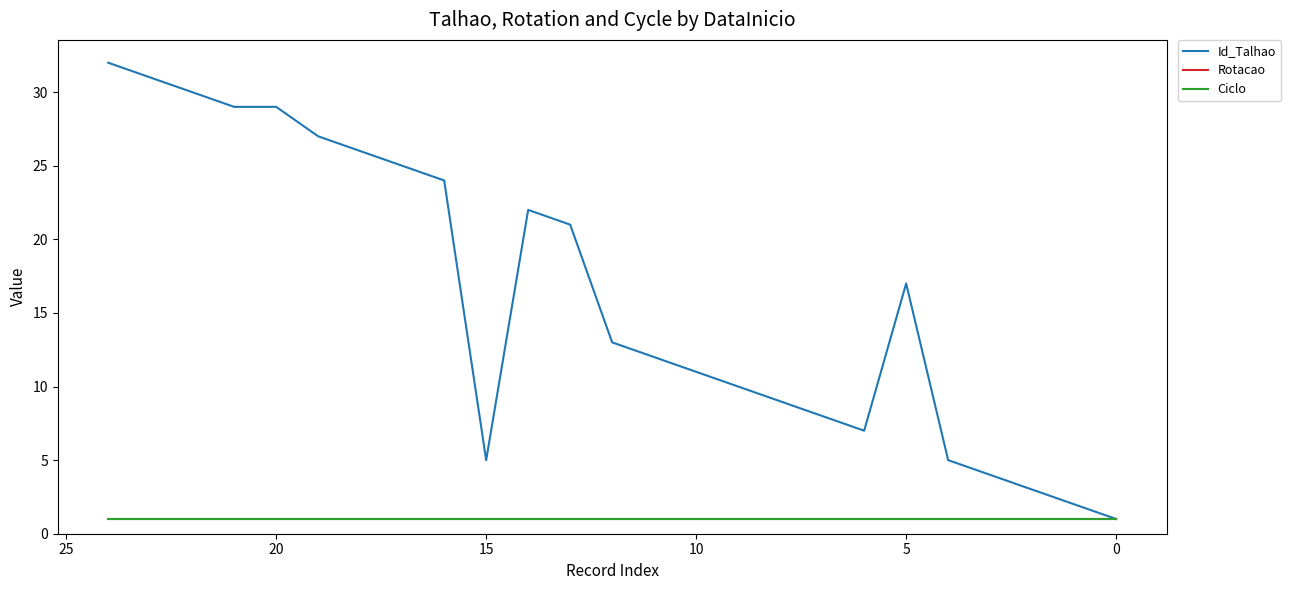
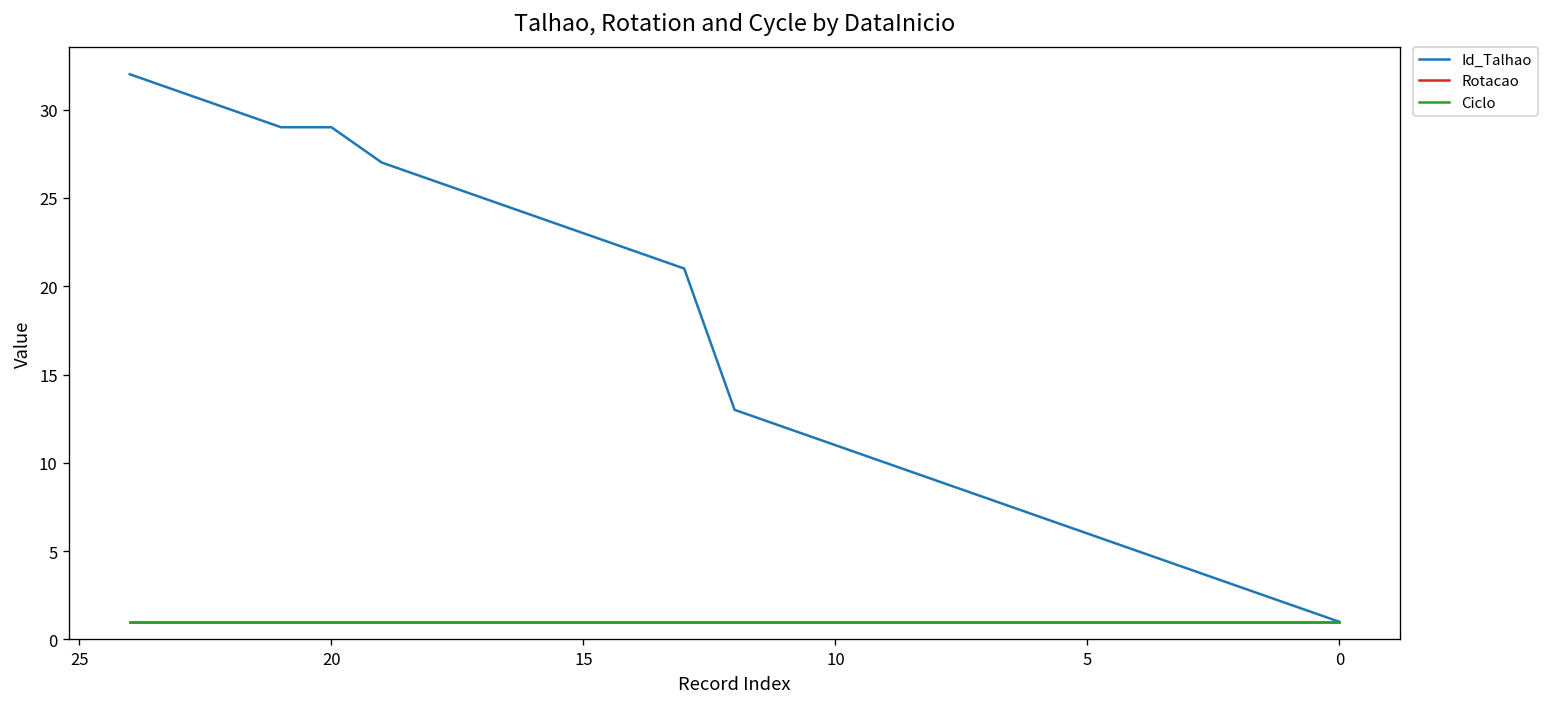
Id_Talhao, 15: 5 -> 23
Id_Talhao, 5: 17 -> 6
